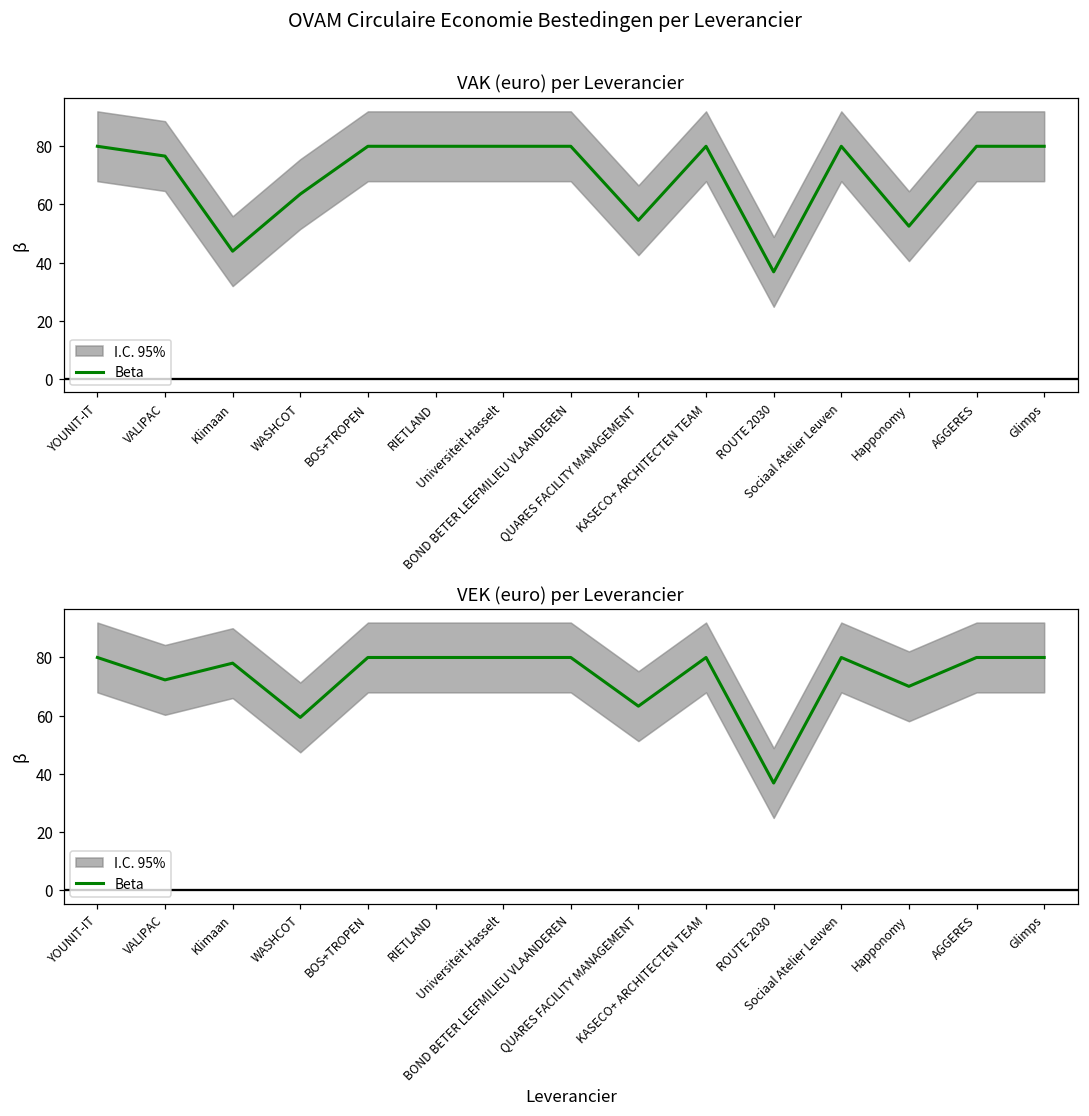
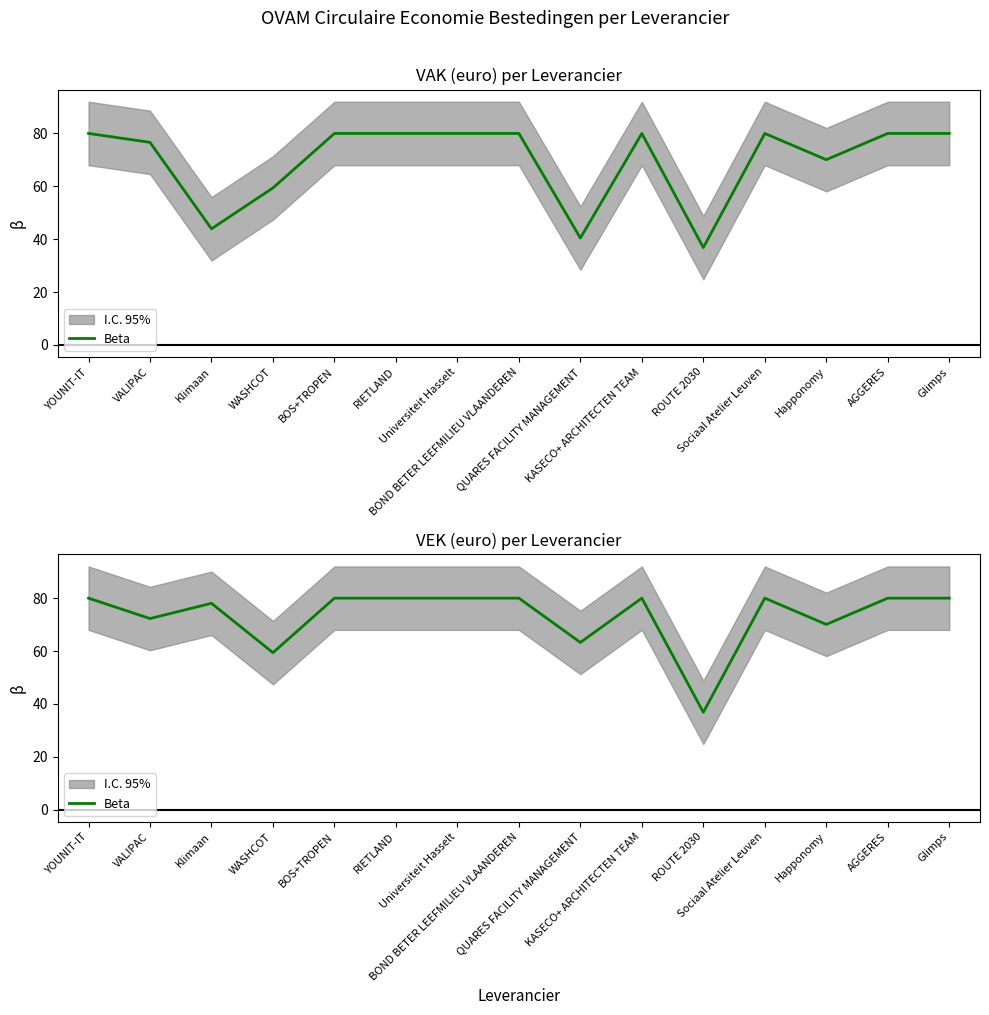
VAK (euro) per Leverancier, Beta, WASHCOT: 64 -> 59
VAK (euro) per Leverancier, Beta, QUARES FACILITY MANAGEMENT: 55 -> 40
VAK (euro) per Leverancier, Beta, Happonomy: 53 -> 70
